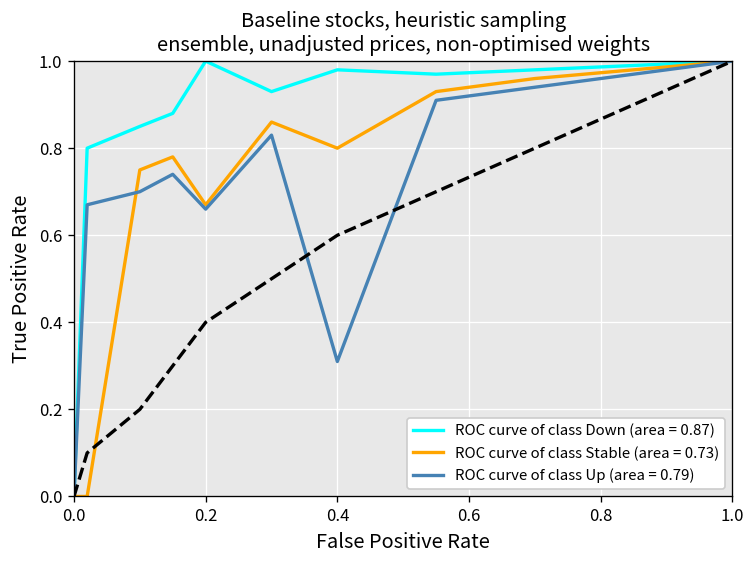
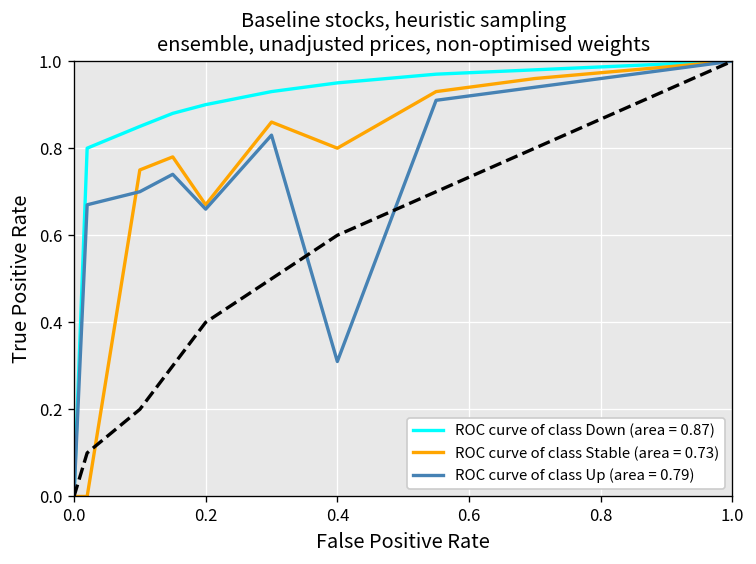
ROC curve of class Down (area = 0.87), 0.2: 1.0 -> 0.9
ROC curve of class Down (area = 0.87), 0.4: 0.98 -> 0.95
